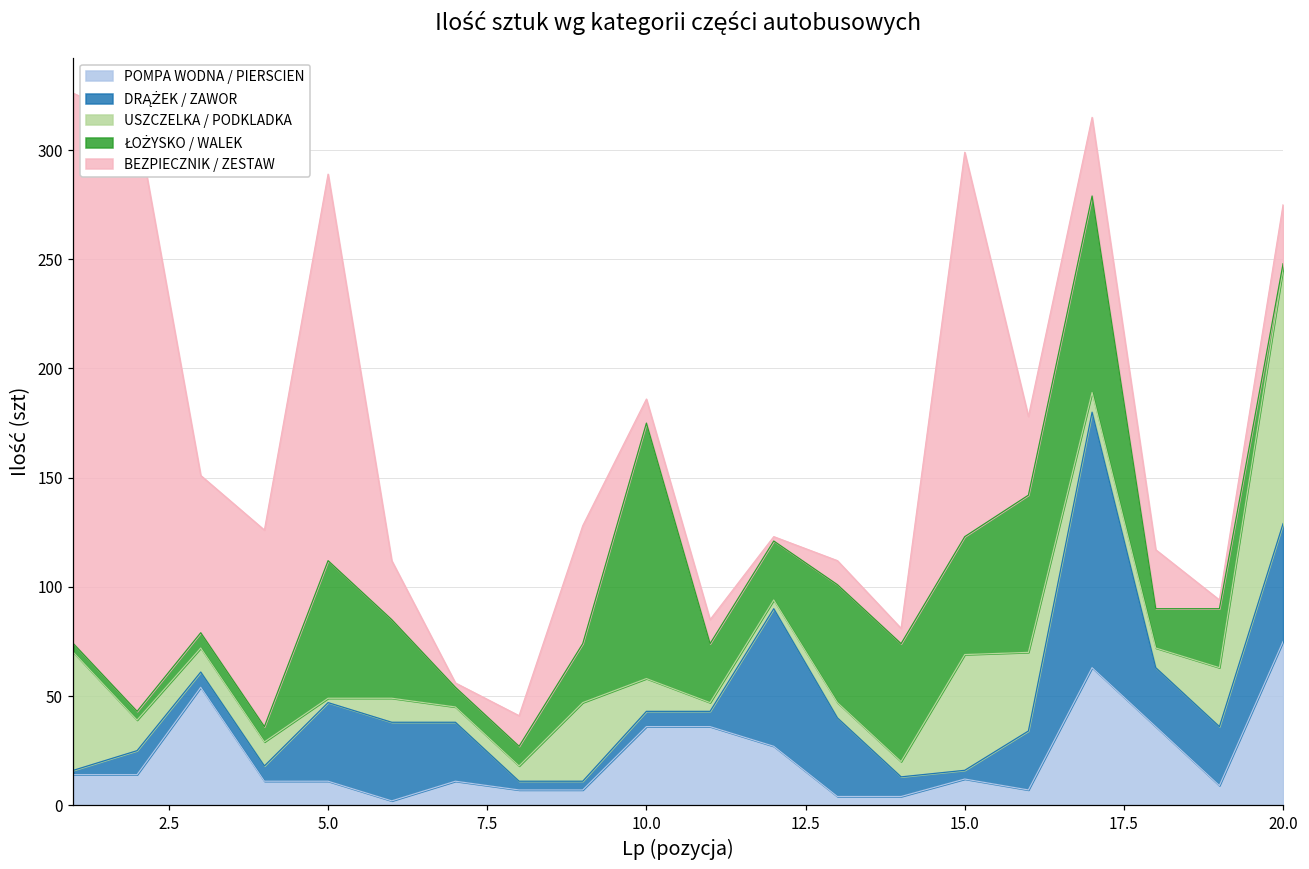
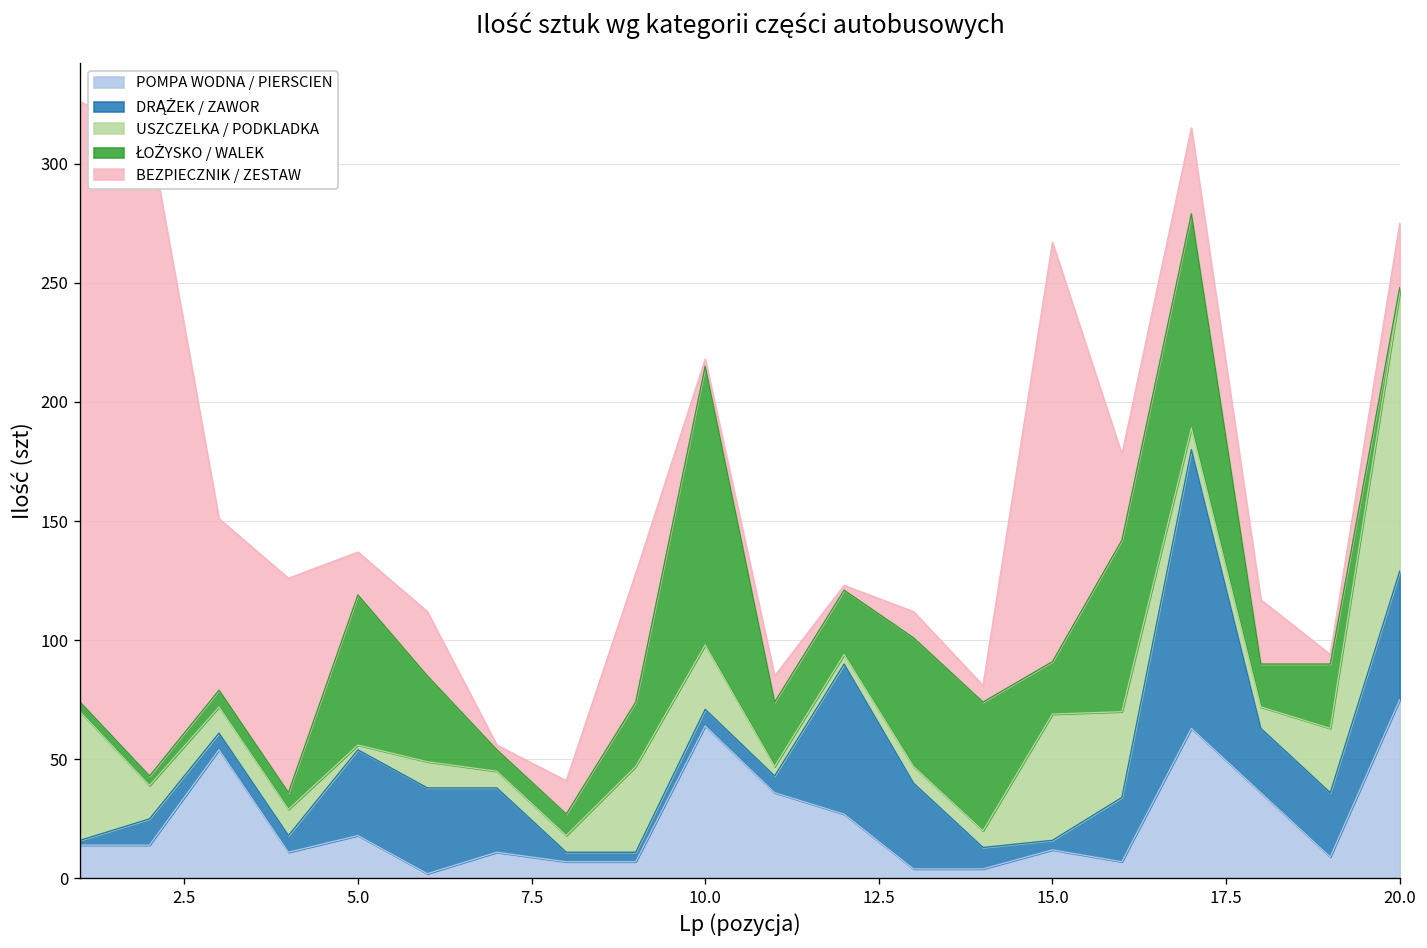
POMPA WODNA / PIERSCIEN, 5.0: 11 -> 18
BEZPIECZNIK / ZESTAW, 5.0: 177 -> 18
POMPA WODNA / PIERSCIEN, 10.0: 36 -> 64
USZCZELKA / PODKLADKA, 10.0: 15 -> 27
BEZPIECZNIK / ZESTAW, 10.0: 11 -> 3
ŁOŻYSKO / WALEK, 15.0: 54 -> 22
